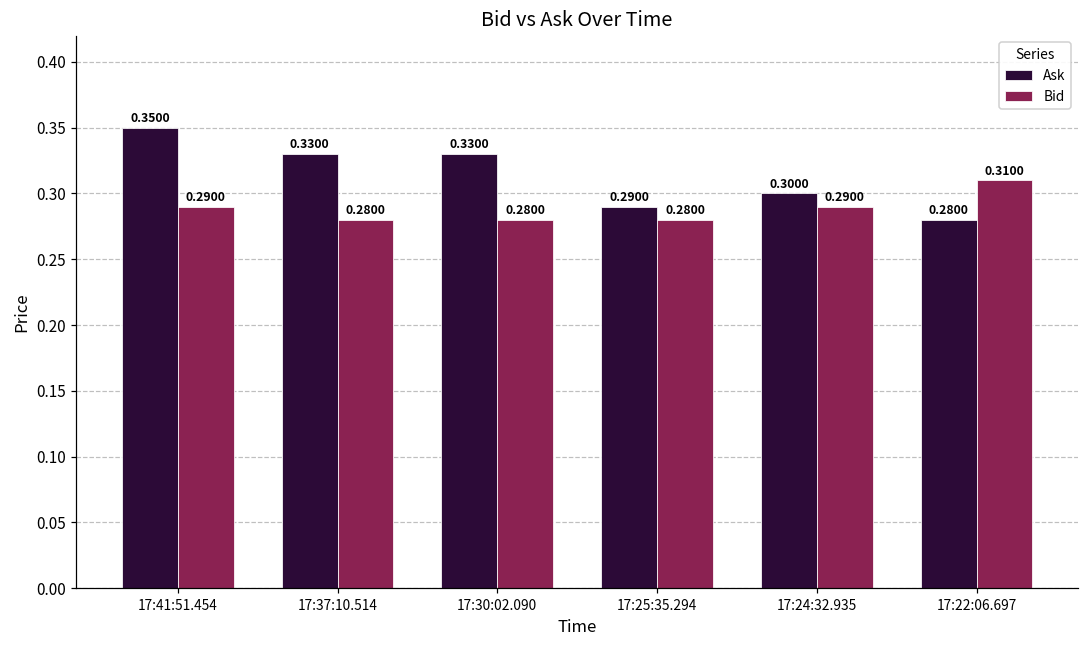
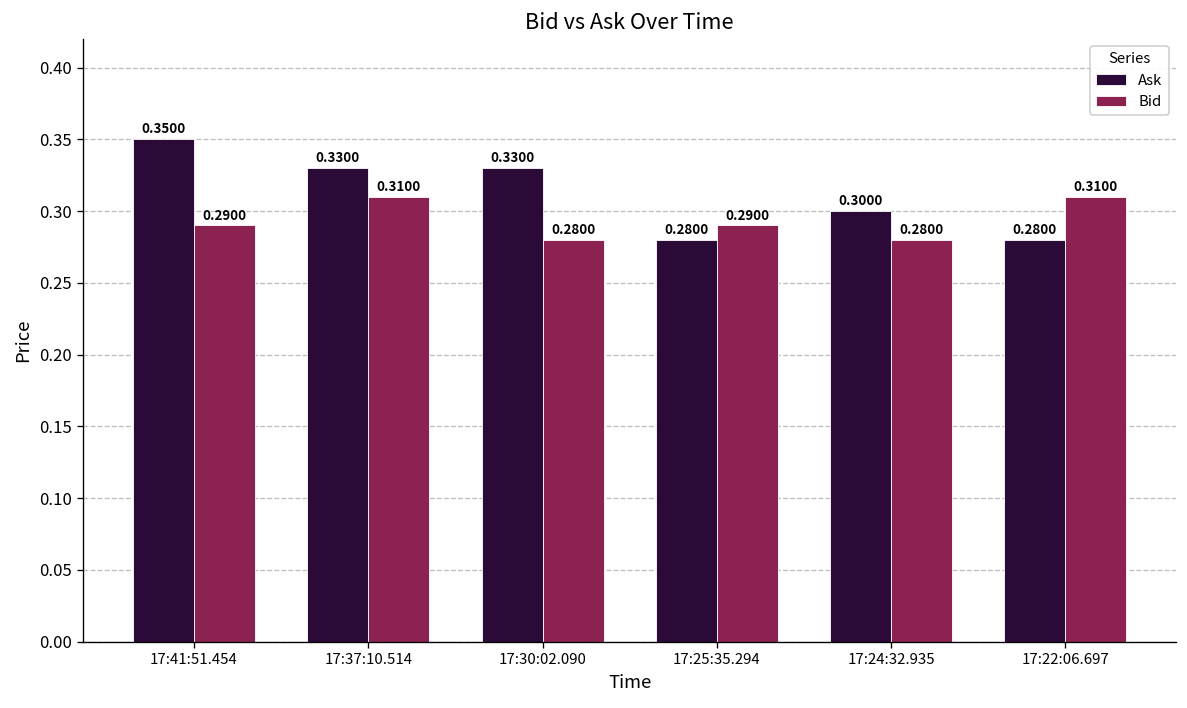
Bid, 17:37:10.514: 0.2800 -> 0.3100
Ask, 17:25:35.294: 0.2900 -> 0.2800
Bid, 17:25:35.294: 0.2800 -> 0.2900
Bid, 17:24:32.935: 0.2900 -> 0.2800
